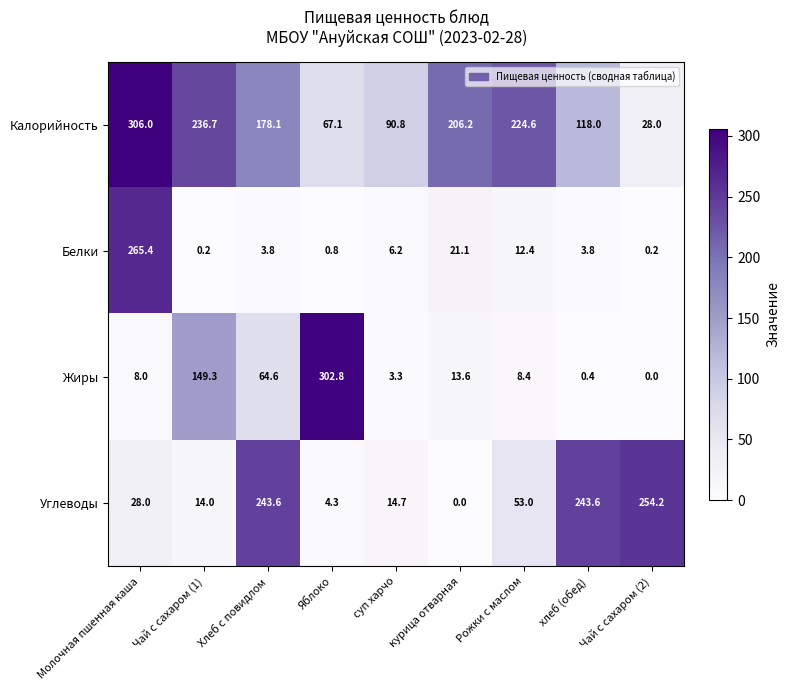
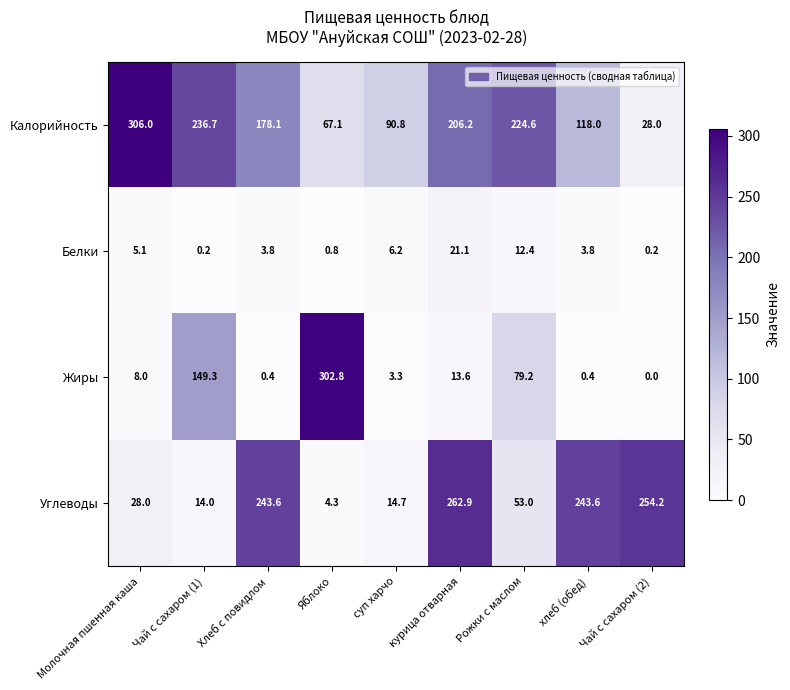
Белки, Молочная пшенная каша: 265.4 -> 5.1
Жиры, Хлеб с повидлом: 64.6 -> 0.4
Жиры, Рожки с маслом: 8.4 -> 79.2
Углеводы, курица отварная: 0.0 -> 262.9
